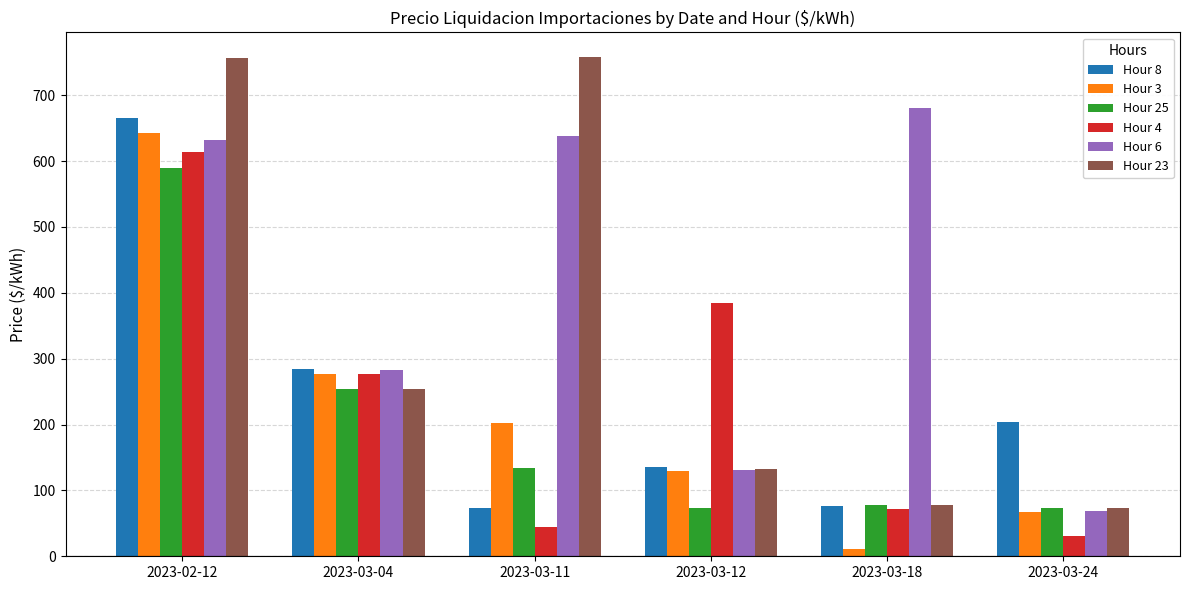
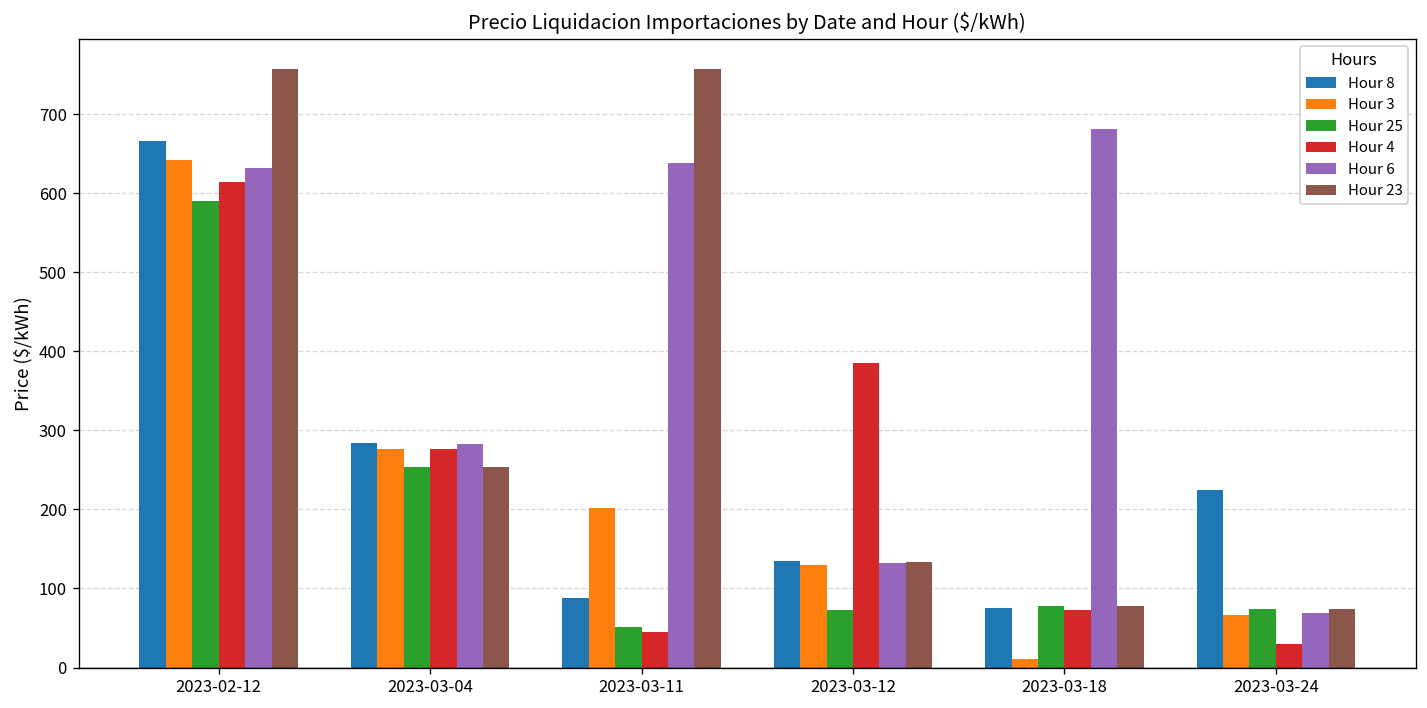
Hour 8, 2023-03-11: 70 -> 90
Hour 25, 2023-03-11: 130 -> 50
Hour 8, 2023-03-24: 200 -> 220
